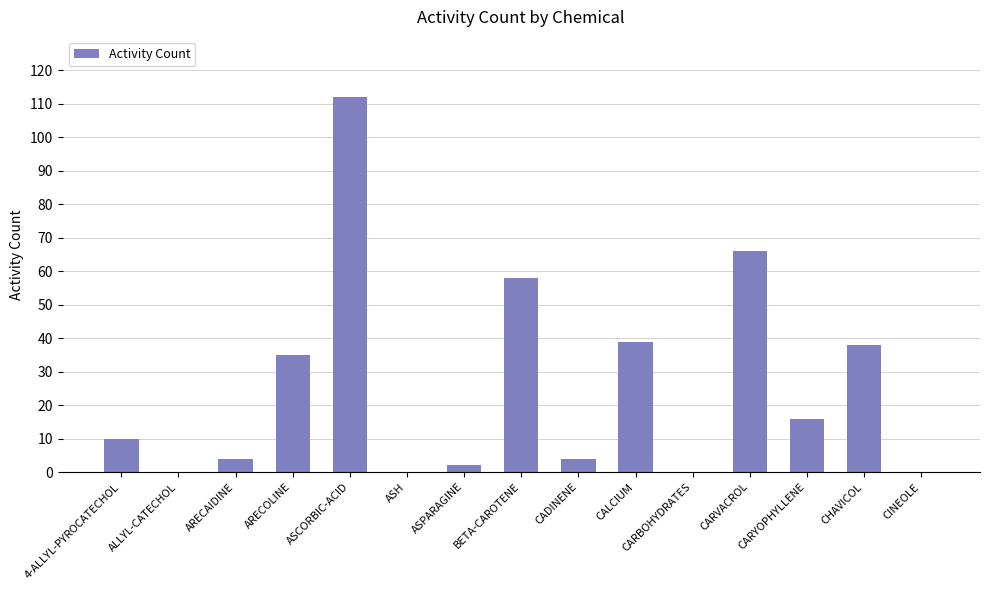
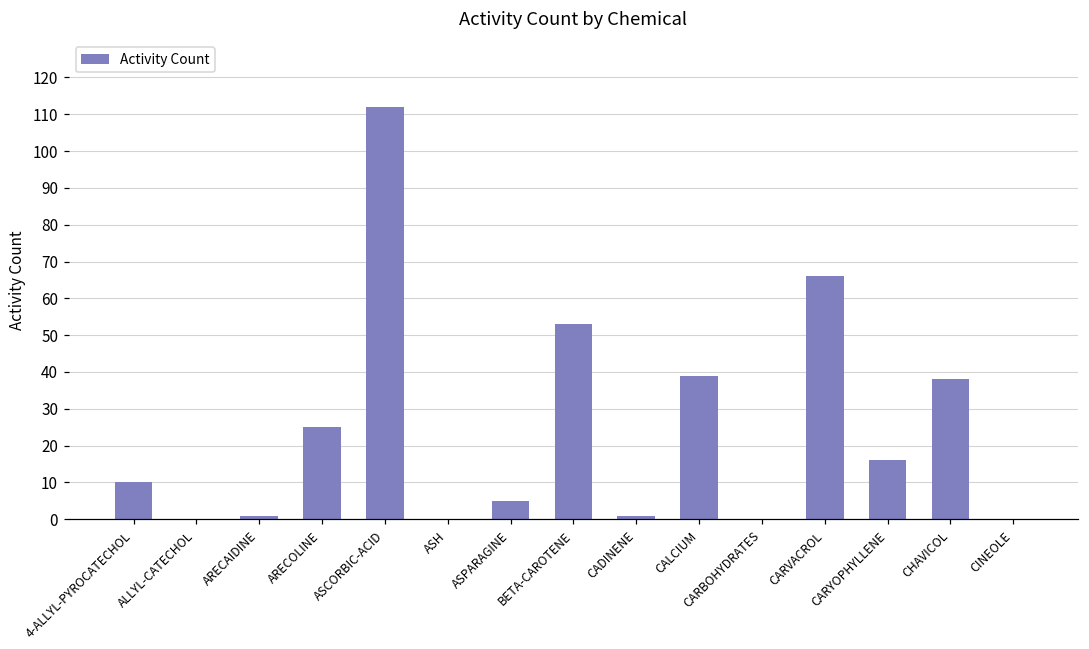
ARECAIDINE: 4 -> 1
ARECOLINE: 35 -> 25
ASPARAGINE: 2 -> 5
BETA-CAROTENE: 58 -> 53
CADINENE: 4 -> 1
